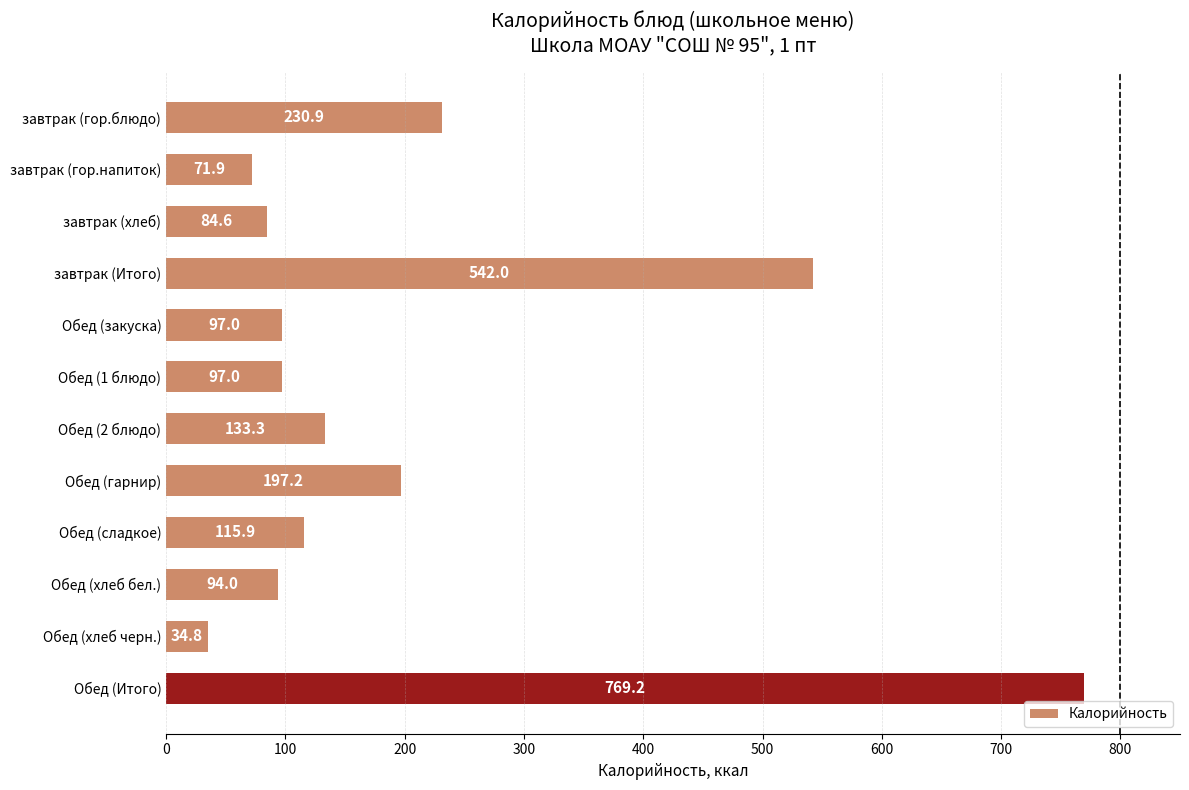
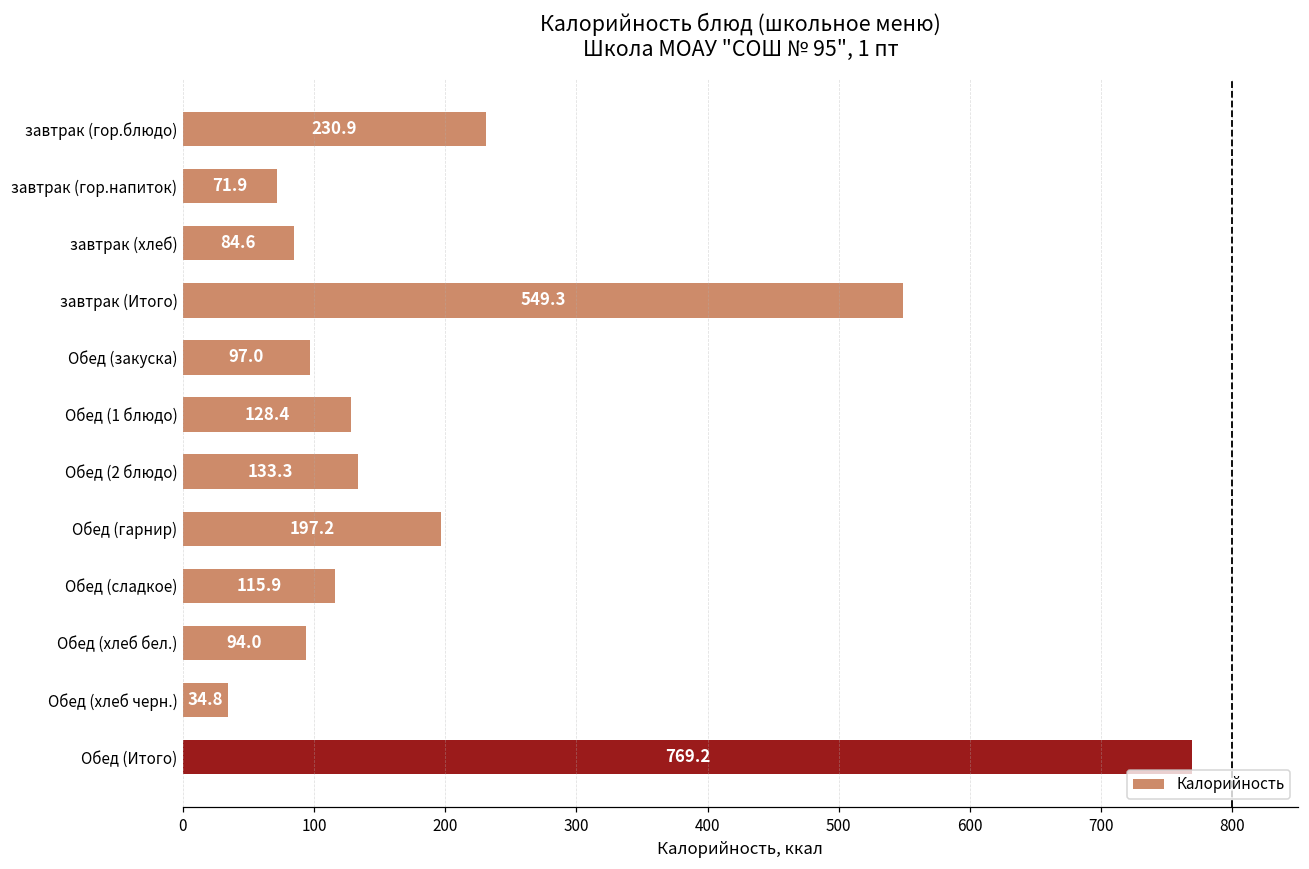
завтрак (Итого): 542.0 -> 549.3
Обед (1 блюдо): 97.0 -> 128.4
